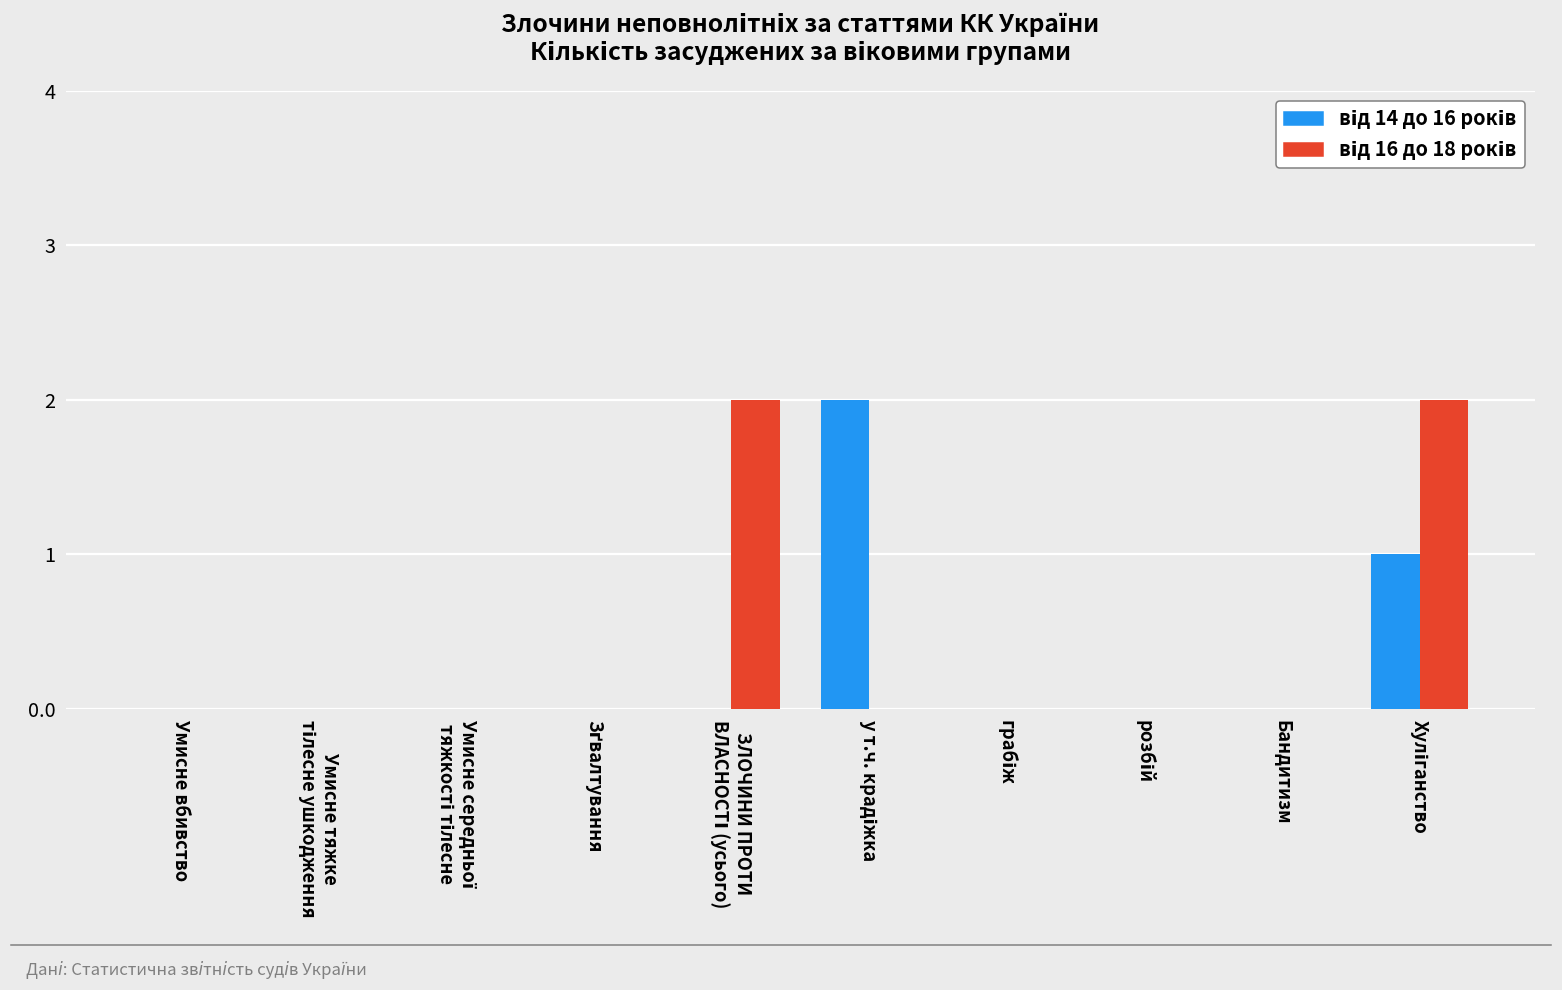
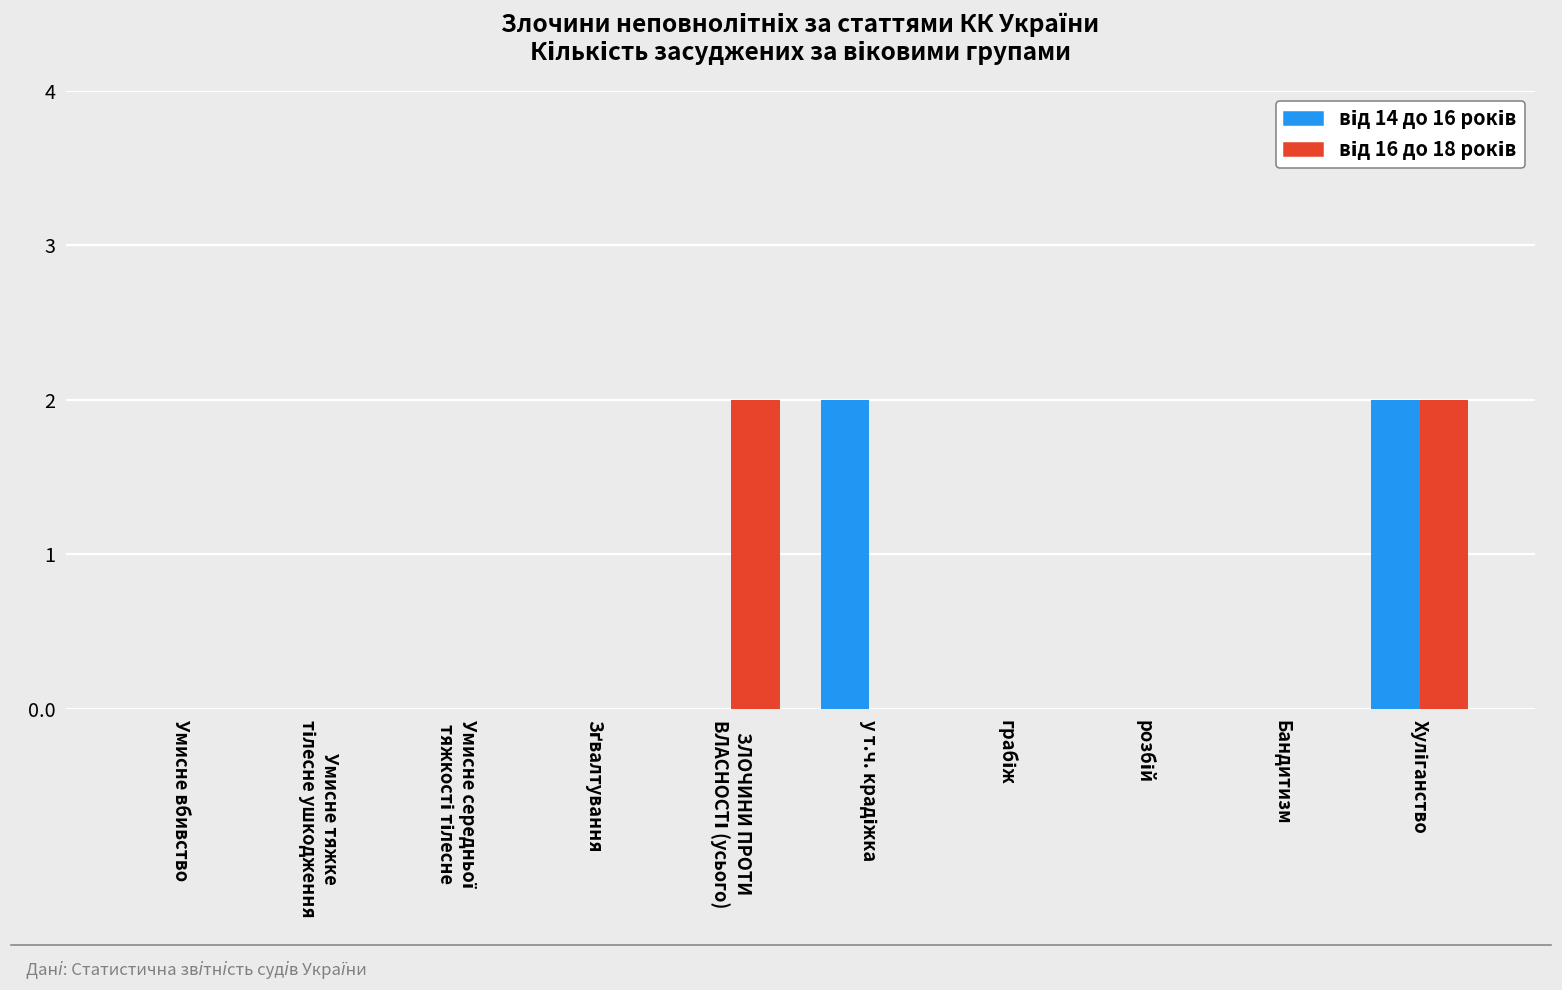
від 14 до 16 років, Хуліганство: 1 -> 2
